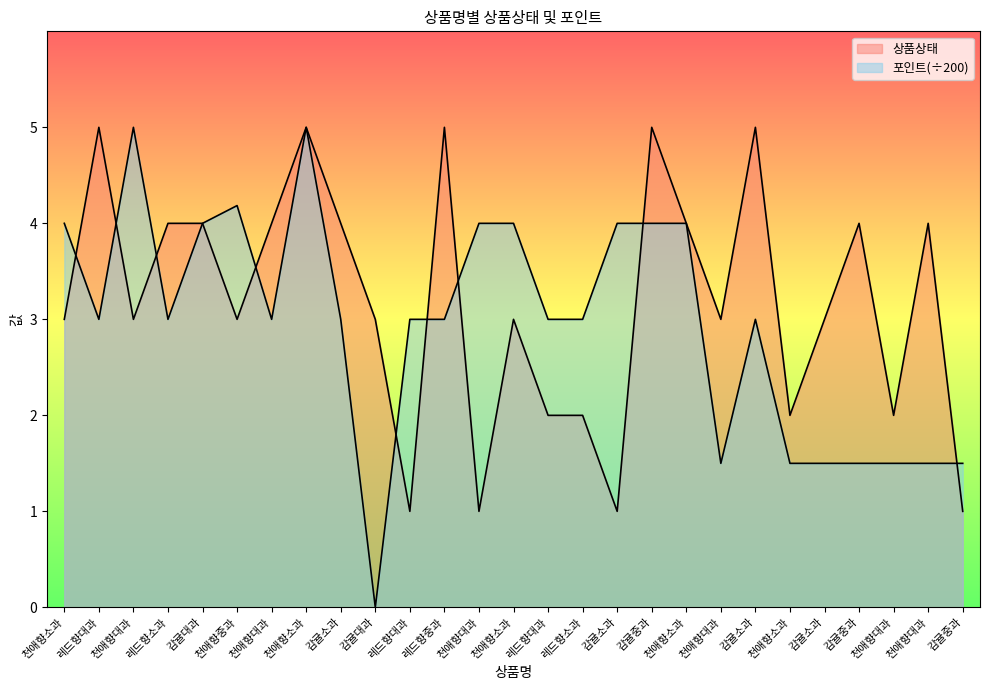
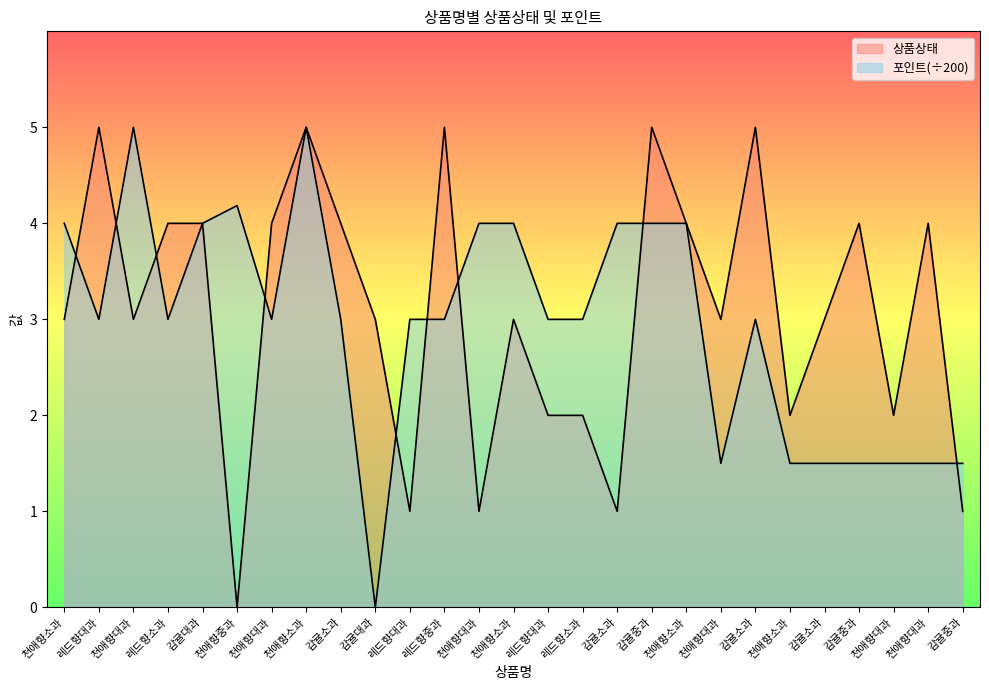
상품상태, 천애향중과: 3 -> 0
